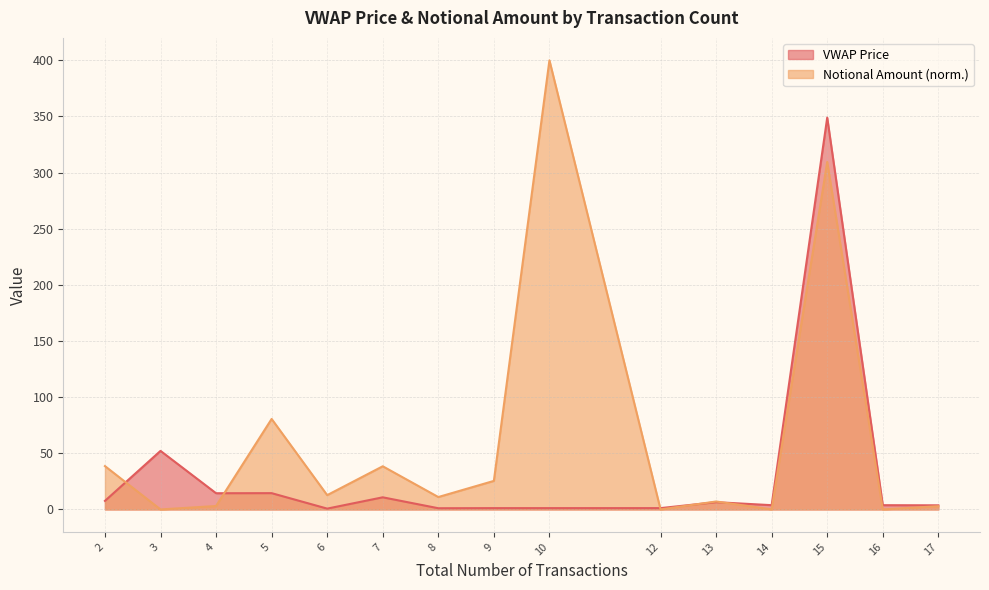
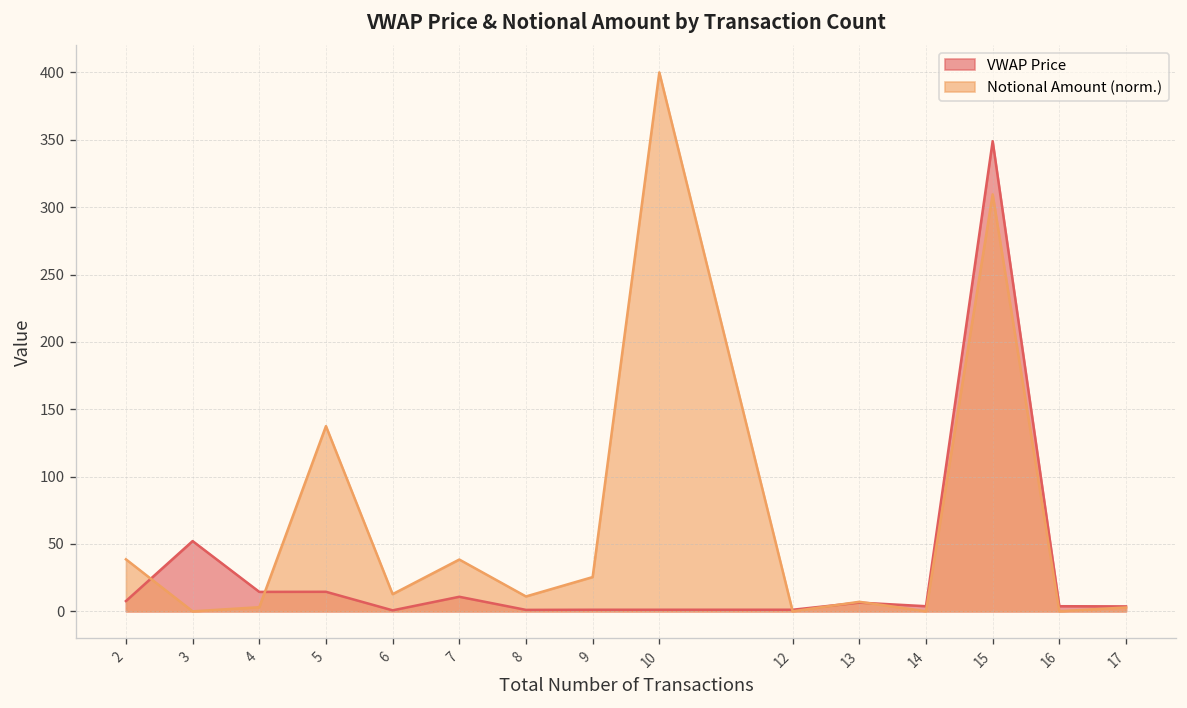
Notional Amount (norm.), 5: 81 -> 137
